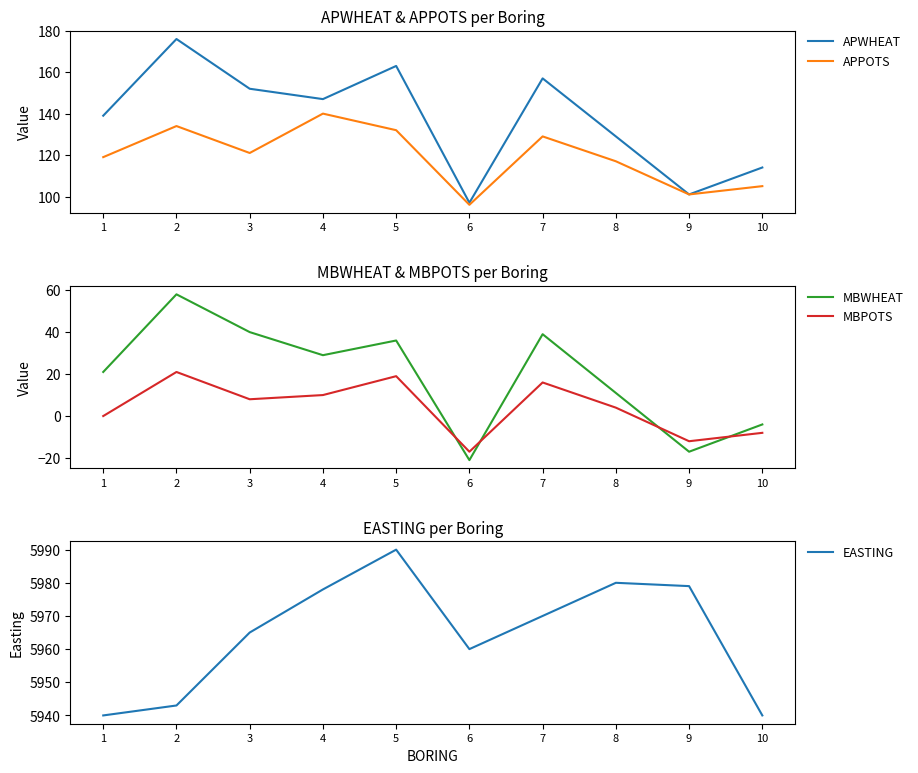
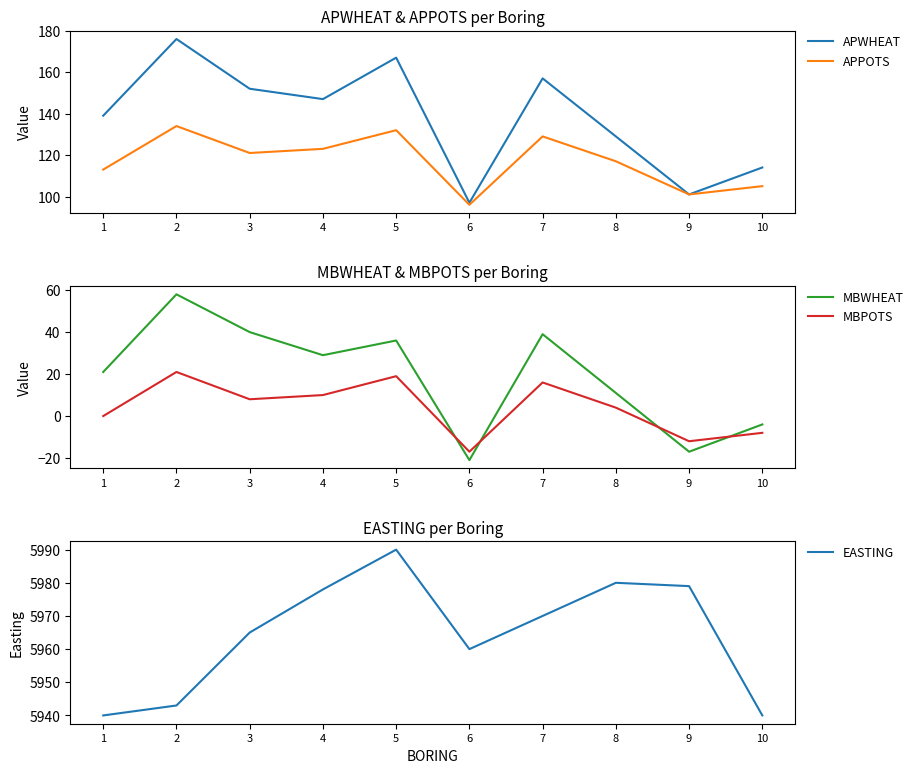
APWHEAT & APPOTS per Boring, APPOTS, 1: 119 -> 113
APWHEAT & APPOTS per Boring, APPOTS, 4: 140 -> 123
APWHEAT & APPOTS per Boring, APWHEAT, 5: 163 -> 167
